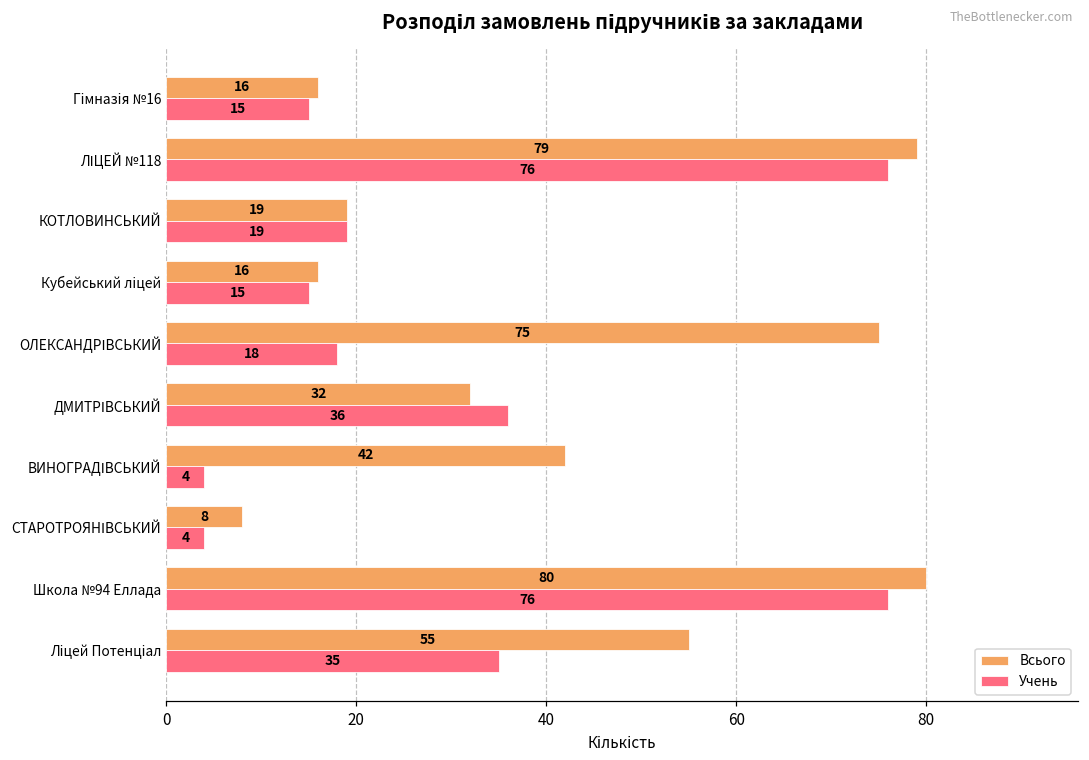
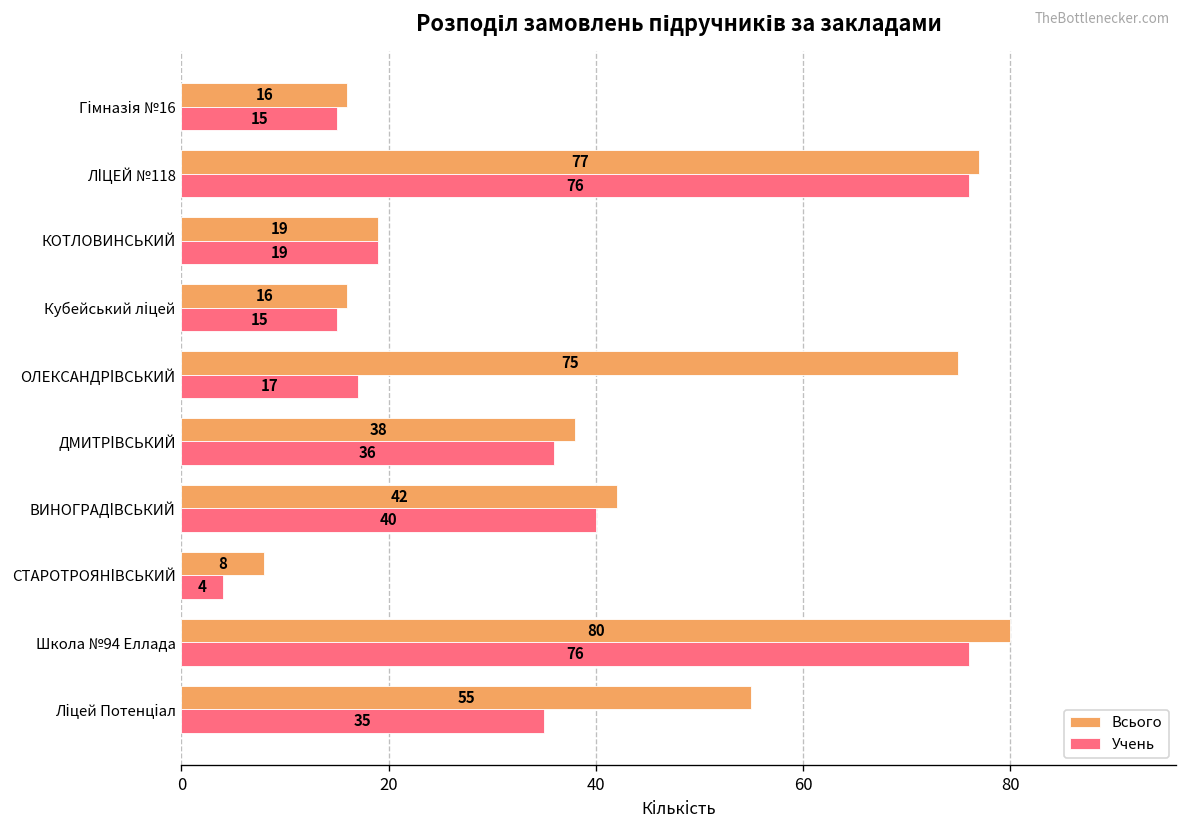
Всього, ЛІЦЕЙ №118: 79 -> 77
Учень, ОЛЕКСАНДРІВСЬКИЙ: 18 -> 17
Всього, ДМИТРІВСЬКИЙ: 32 -> 38
Учень, ВИНОГРАДІВСЬКИЙ: 4 -> 40
